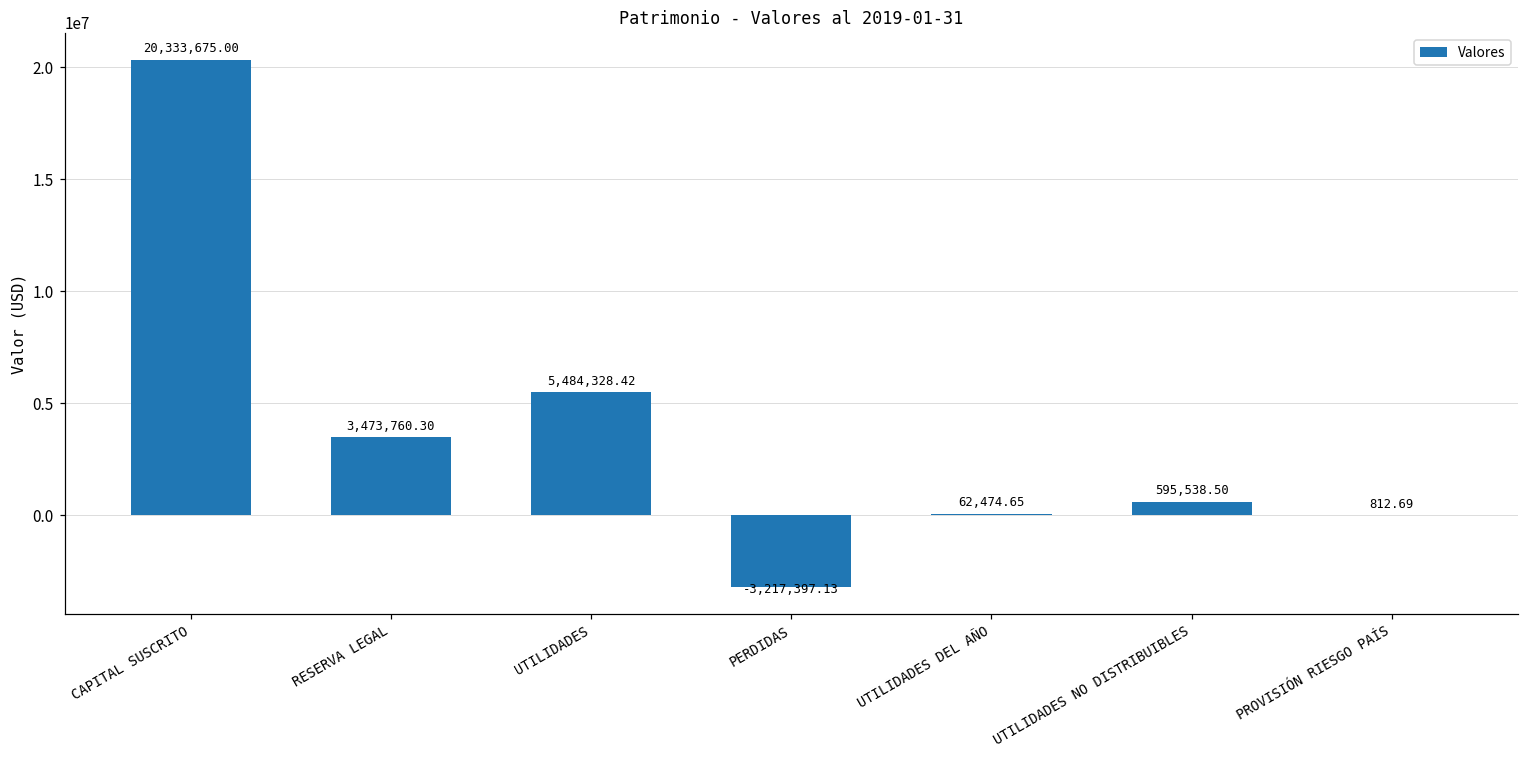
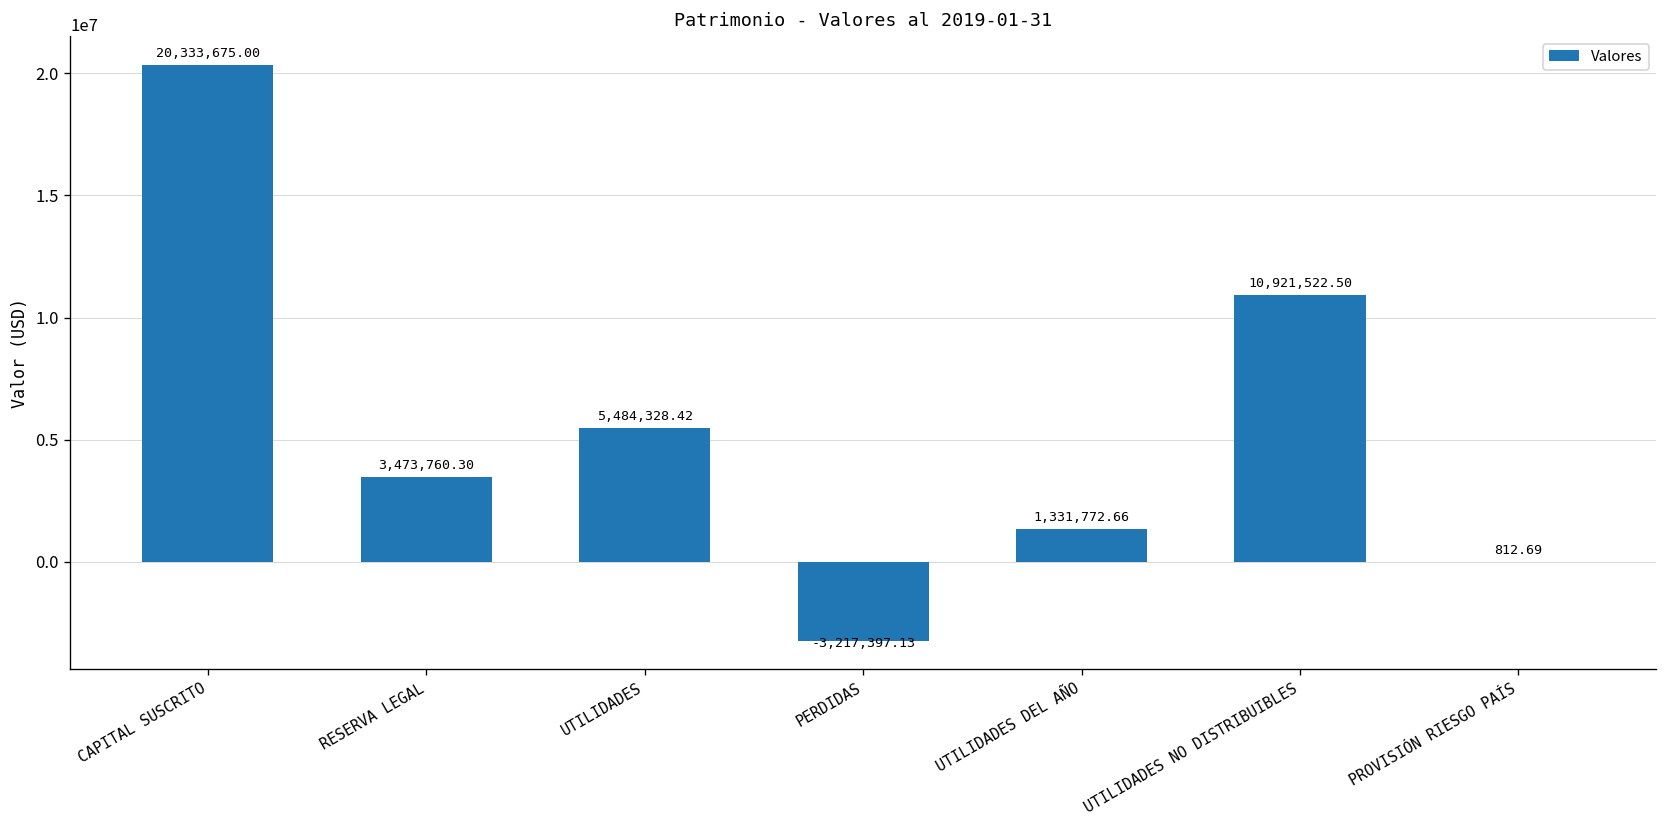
UTILIDADES DEL AÑO: 62,474.65 -> 1,331,772.66
UTILIDADES NO DISTRIBUIBLES: 595,538.50 -> 10,921,522.50
